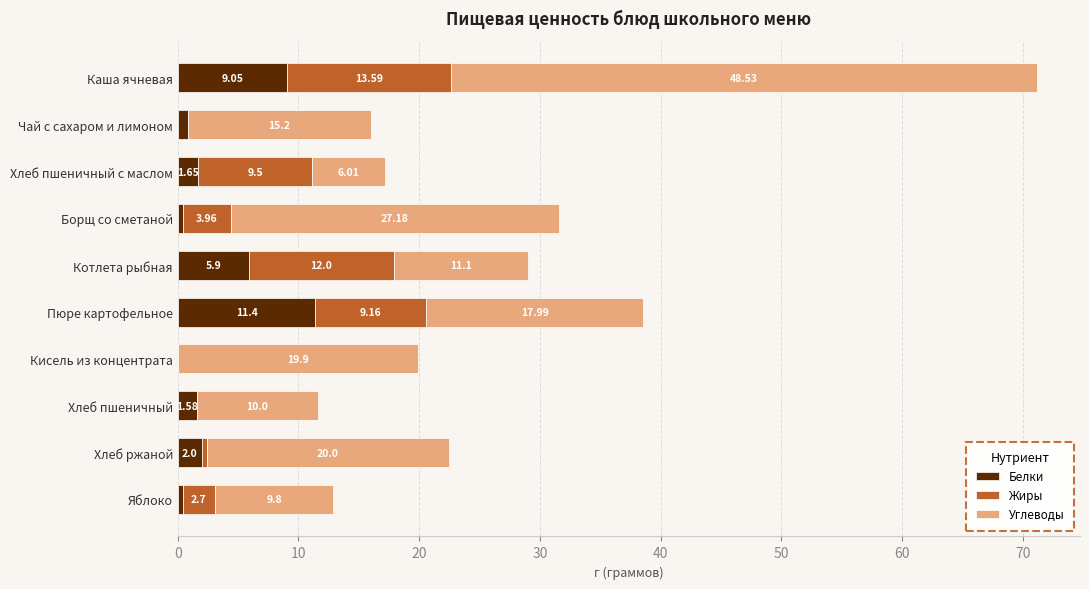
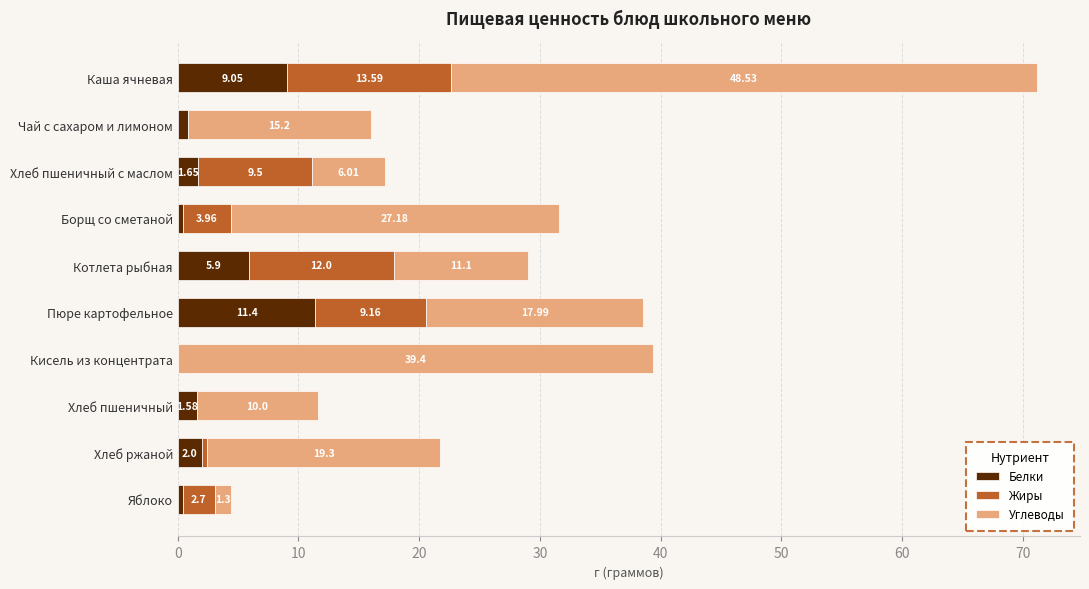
Углеводы, Кисель из концентрата: 19.9 -> 39.4
Углеводы, Хлеб ржаной: 20.0 -> 19.3
Углеводы, Яблоко: 9.8 -> 1.3
